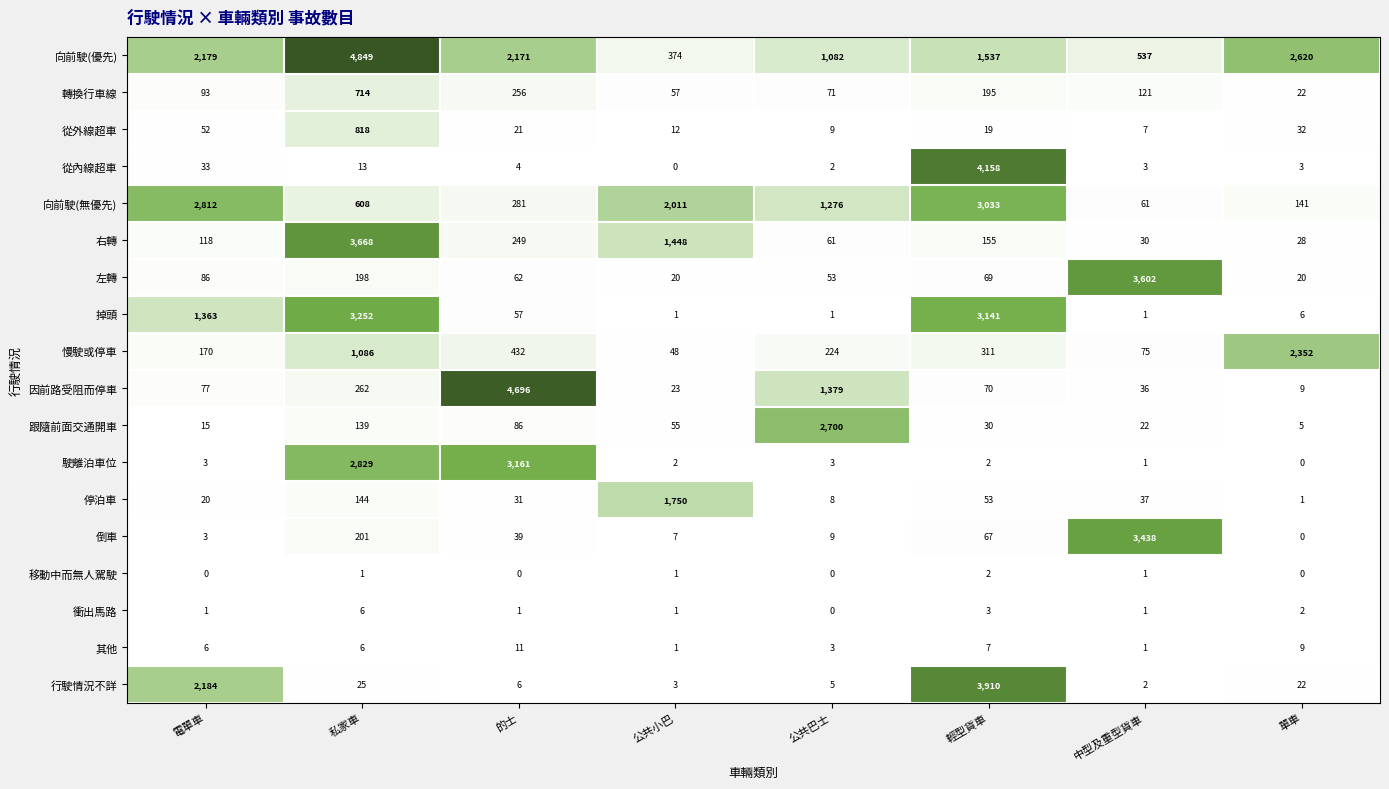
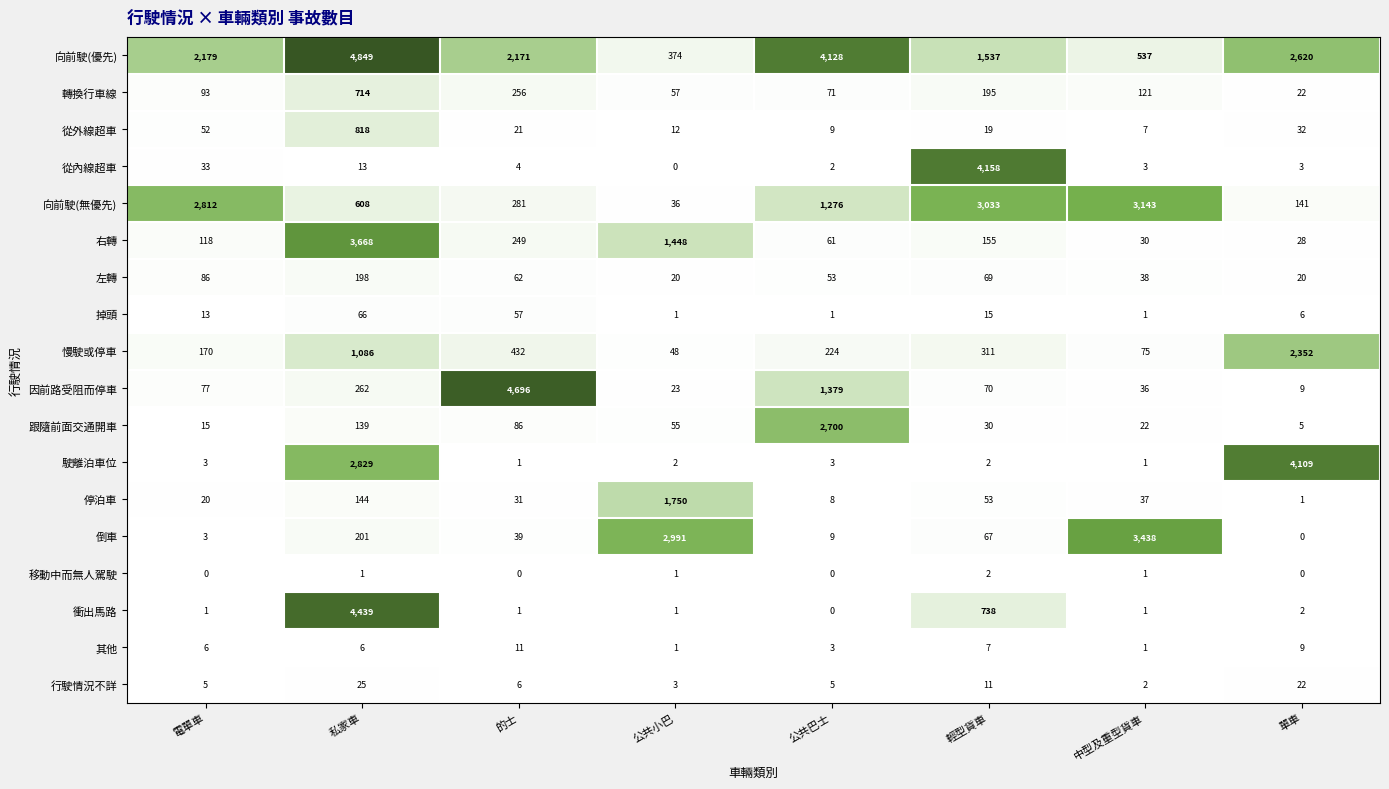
向前駛(優先), 公共巴士: 1,082 -> 4,128
向前駛(無優先), 公共小巴: 2,011 -> 36
向前駛(無優先), 中型及重型貨車: 61 -> 3,143
左轉, 中型及重型貨車: 3,602 -> 38
掉頭, 電單車: 1,363 -> 13
掉頭, 私家車: 3,252 -> 66
掉頭, 輕型貨車: 3,141 -> 15
駛離泊車位, 的士: 3,161 -> 1
駛離泊車位, 單車: 0 -> 4,109
倒車, 公共小巴: 7 -> 2,991
衝出馬路, 私家車: 6 -> 4,439
衝出馬路, 輕型貨車: 3 -> 738
行駛情況不詳, 電單車: 2,184 -> 5
行駛情況不詳, 輕型貨車: 3,910 -> 11
